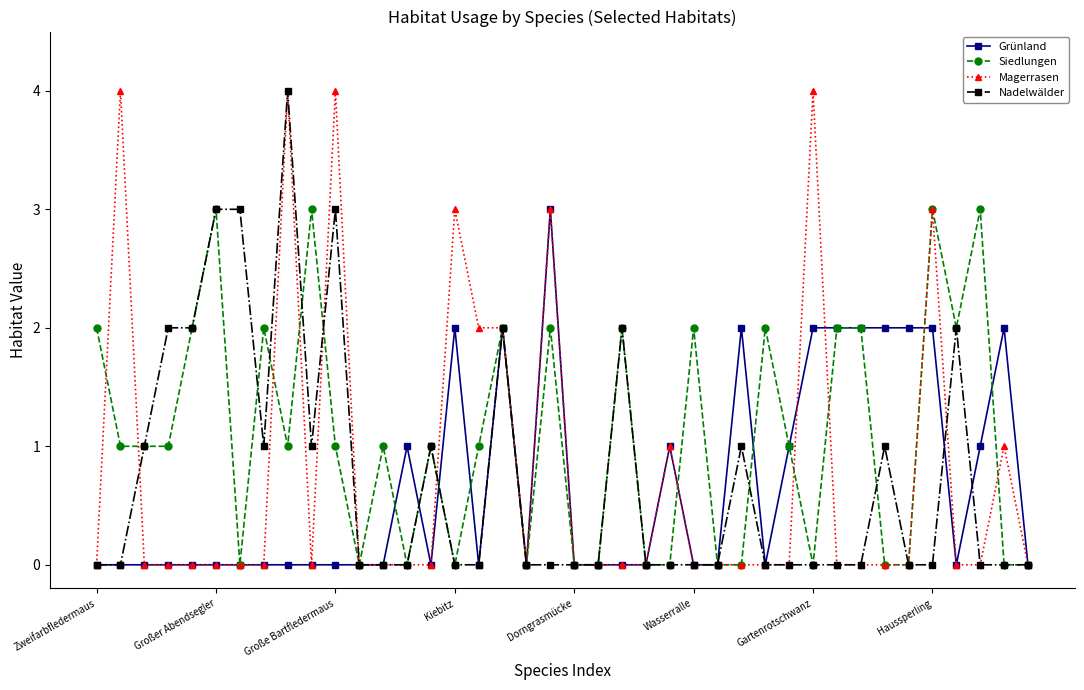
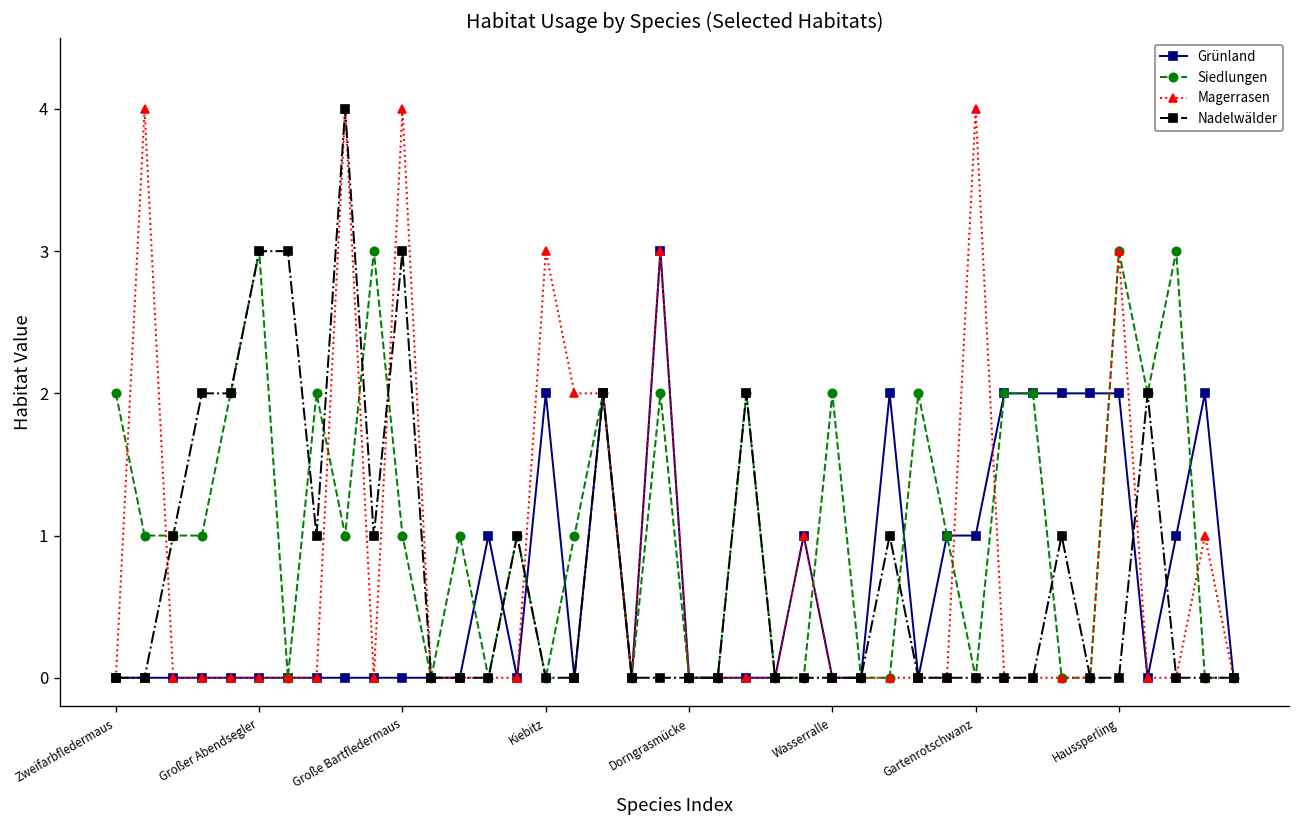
Grünland, Gartenrotschwanz: 2 -> 1
